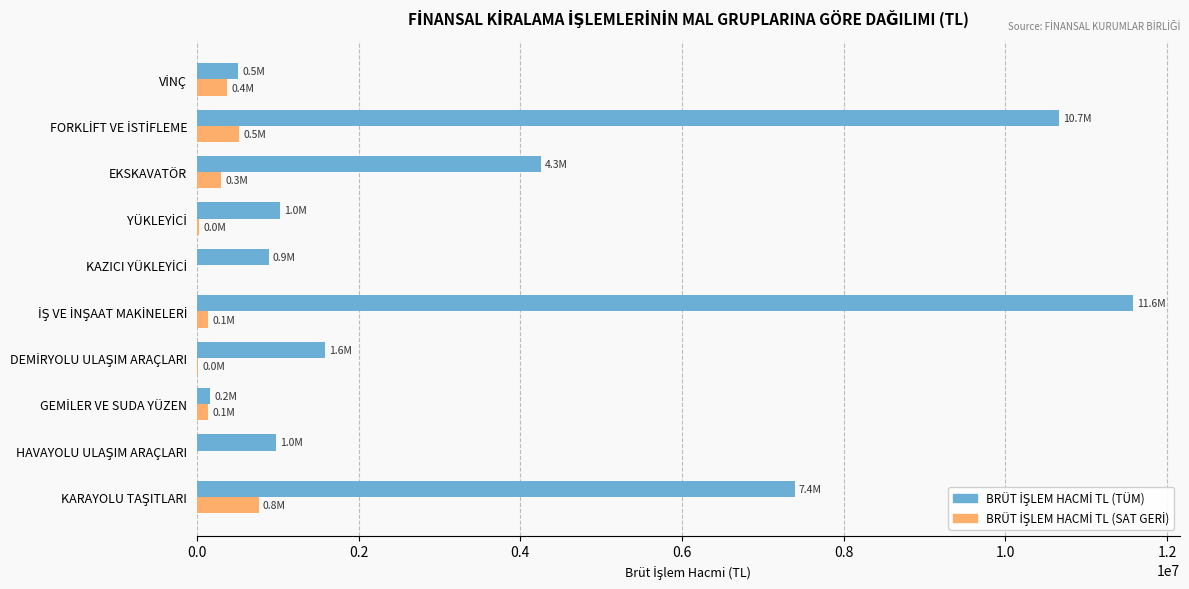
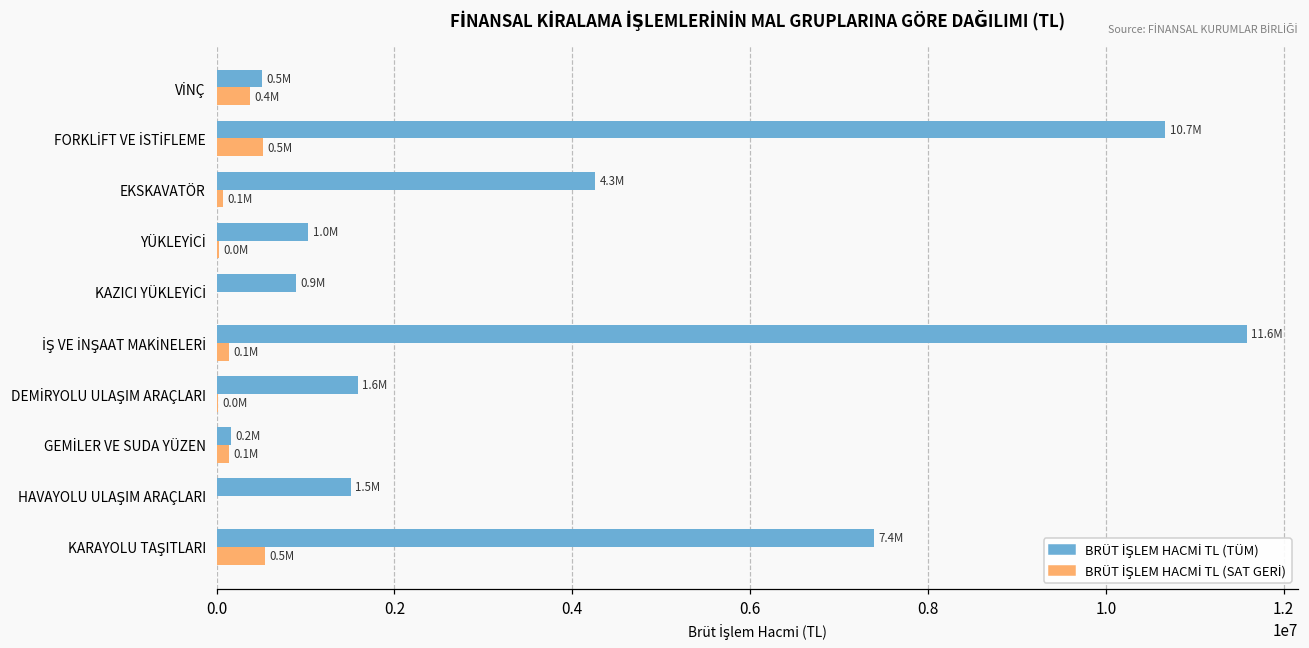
BRÜT İŞLEM HACMİ TL (SAT GERİ), EKSKAVATÖR: 0.3M -> 0.1M
BRÜT İŞLEM HACMİ TL (TÜM), HAVAYOLU ULAŞIM ARAÇLARI: 1.0M -> 1.5M
BRÜT İŞLEM HACMİ TL (SAT GERİ), KARAYOLU TAŞITLARI: 0.8M -> 0.5M
